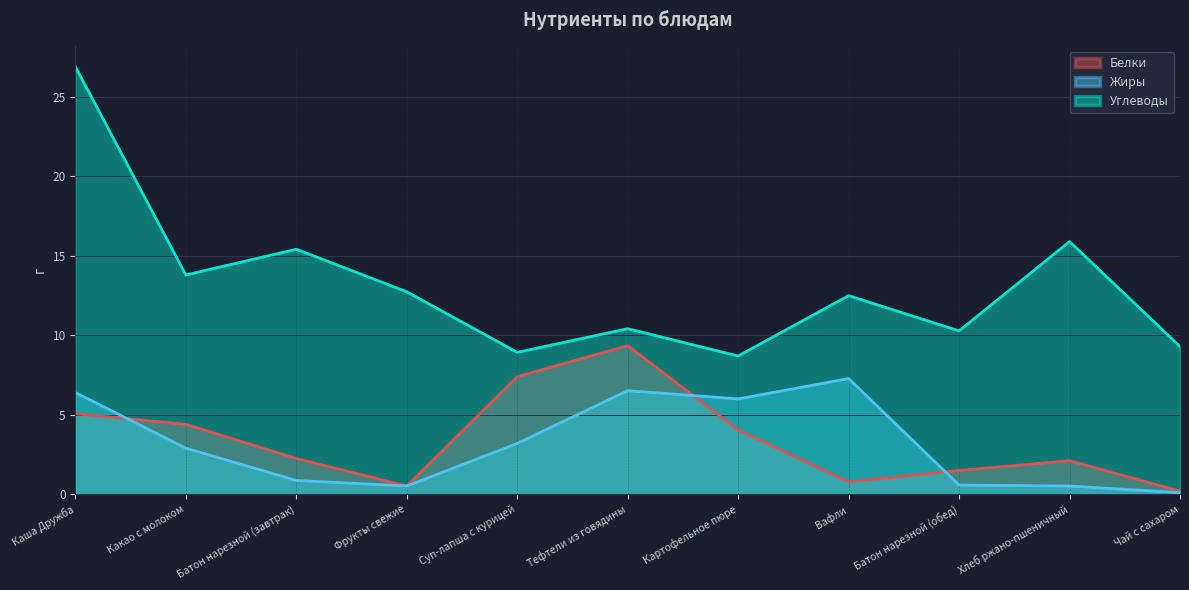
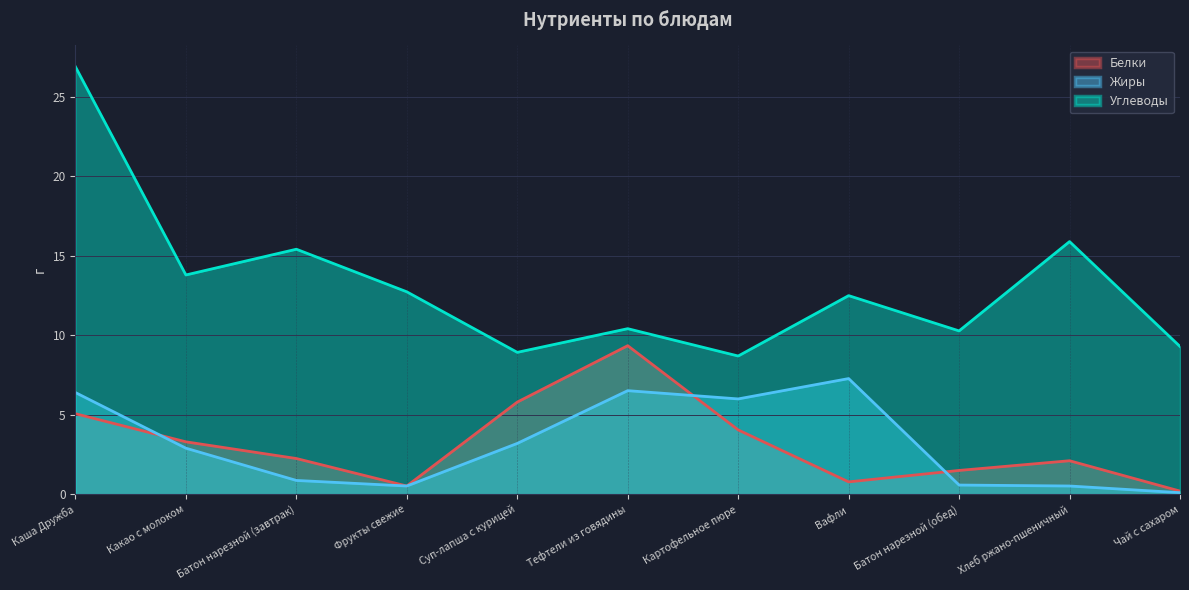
Белки, Какао с молоком: 4.4 -> 3.3
Белки, Суп-лапша с курицей: 7.4 -> 5.8
